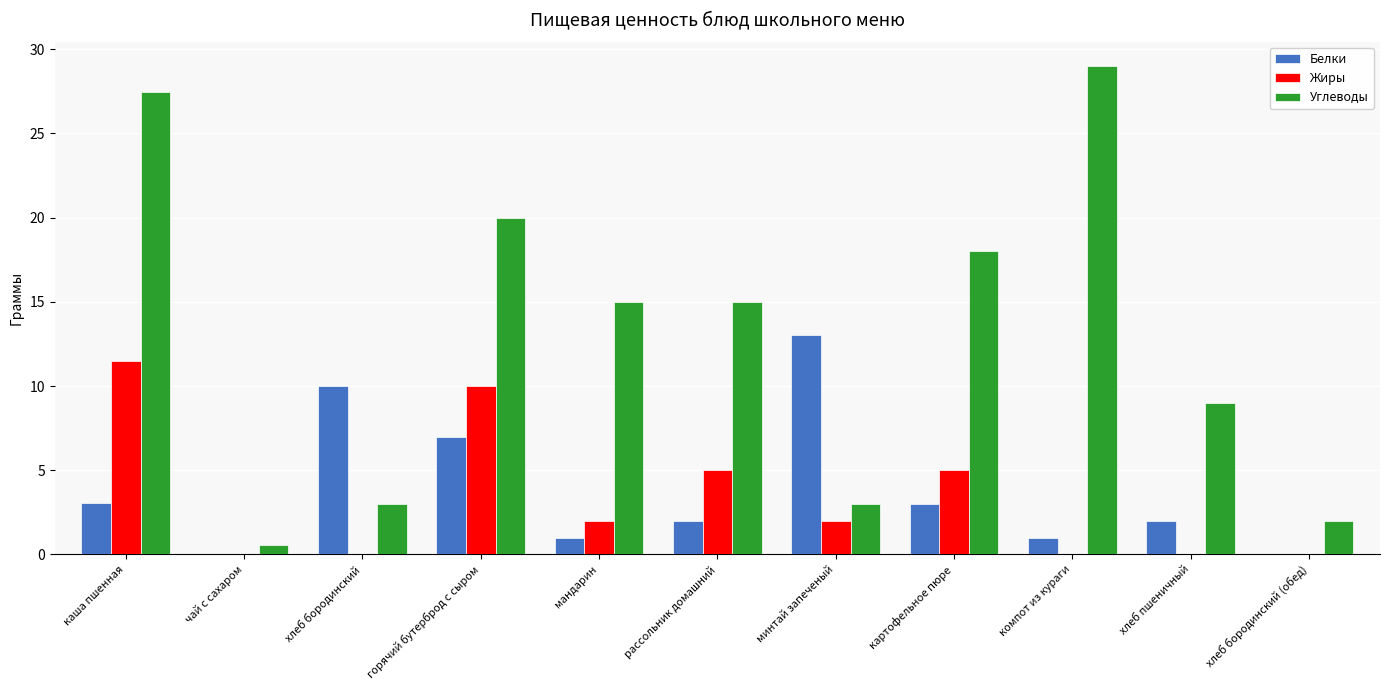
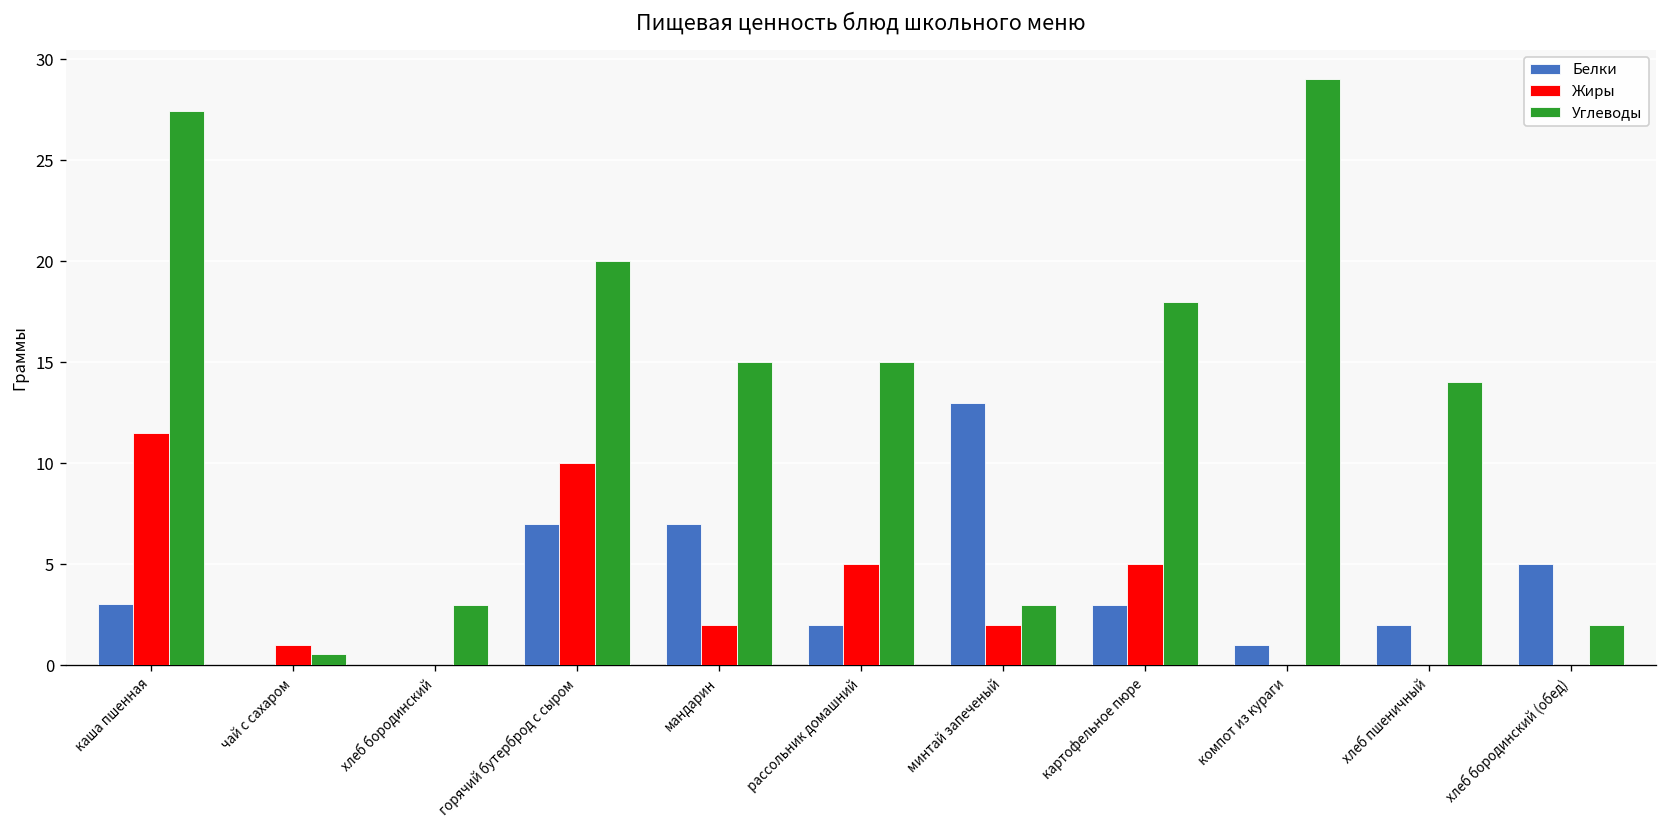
Жиры, чай с сахаром: 0 -> 1
Белки, хлеб бородинский: 10 -> 0
Белки, мандарин: 1 -> 7
Углеводы, хлеб пшеничный: 9 -> 14
Белки, хлеб бородинский (обед): 0 -> 5
